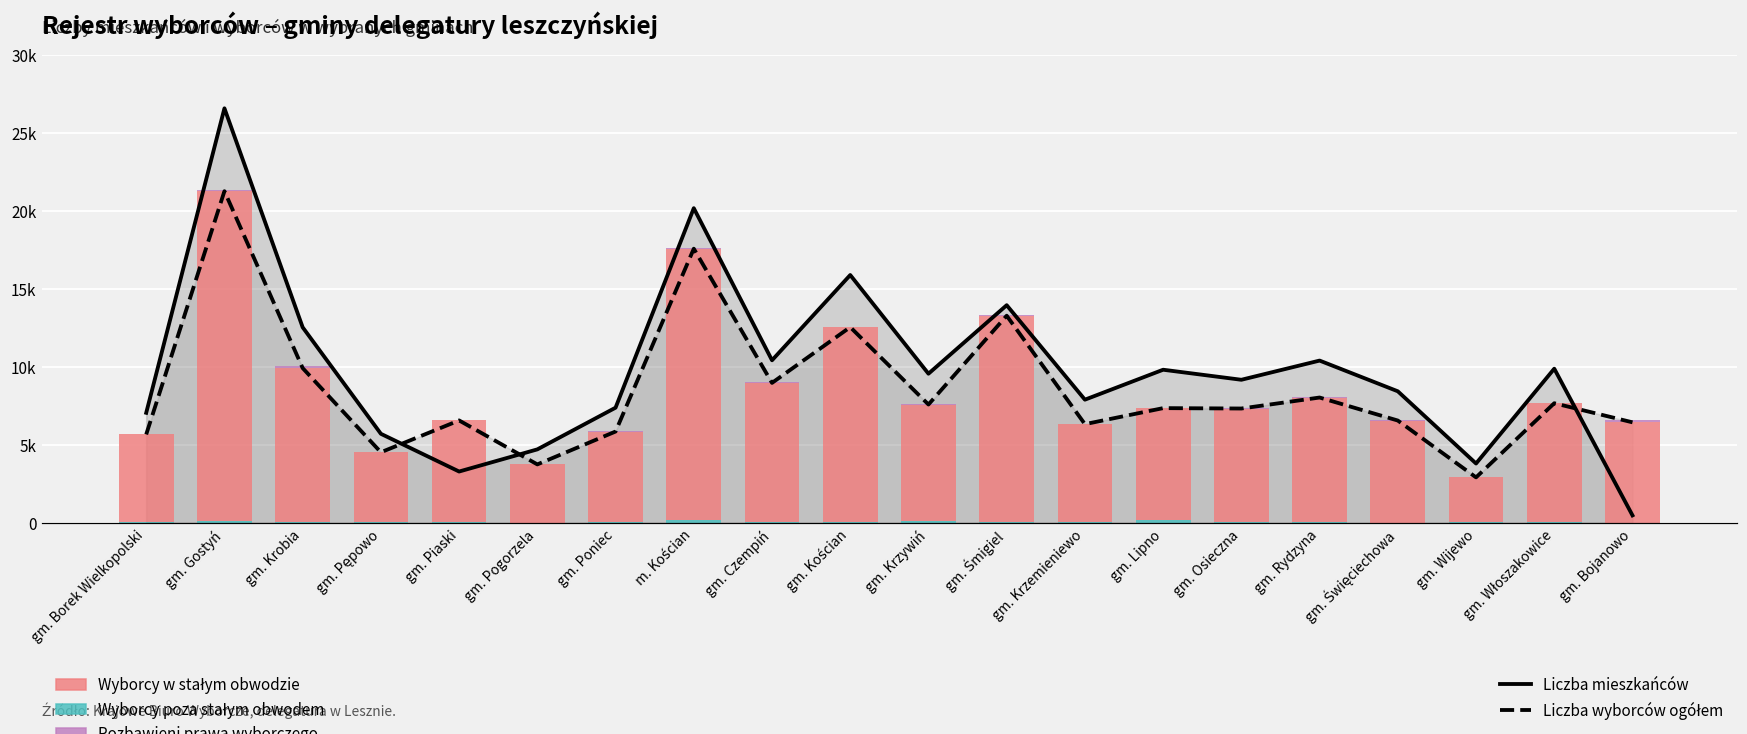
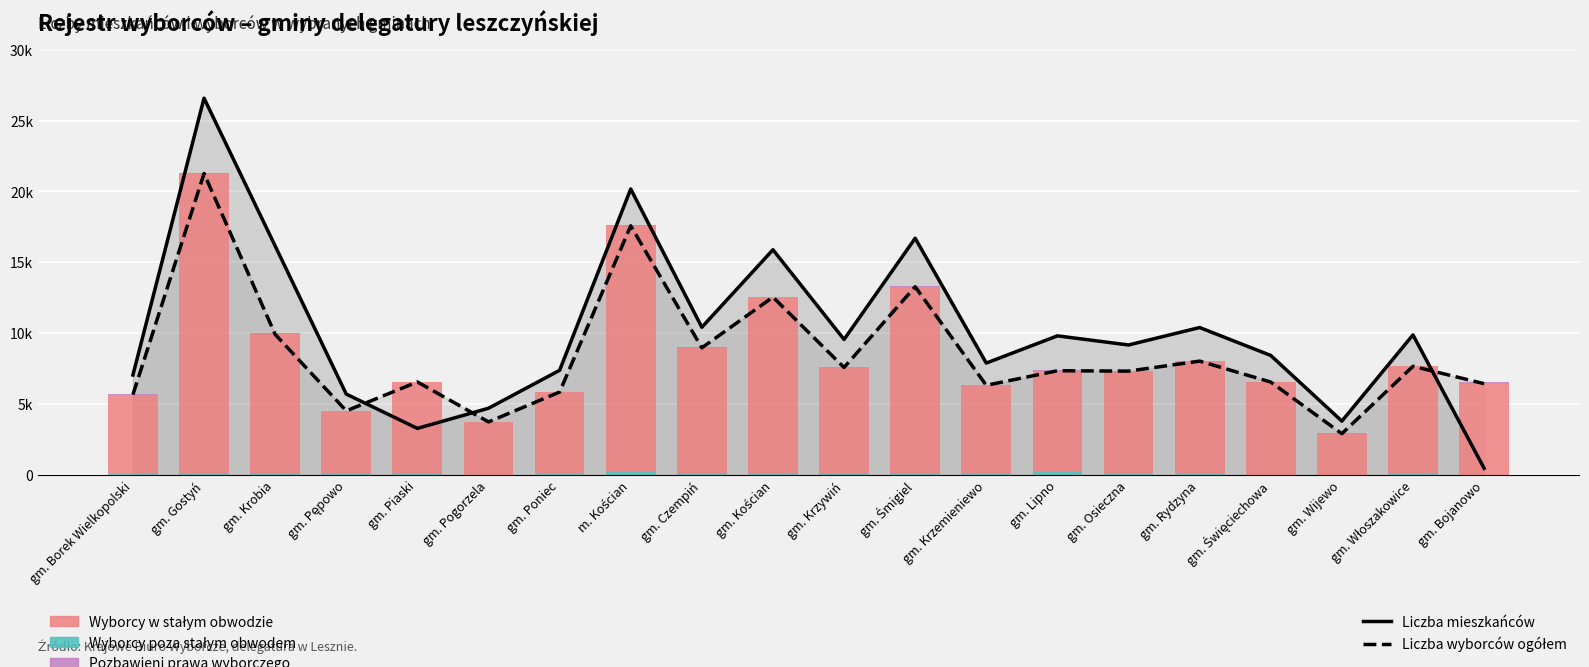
Liczba mieszkańców, gm. Krobia: 12500 -> 16200
Liczba mieszkańców, gm. Śmigiel: 14000 -> 16700
